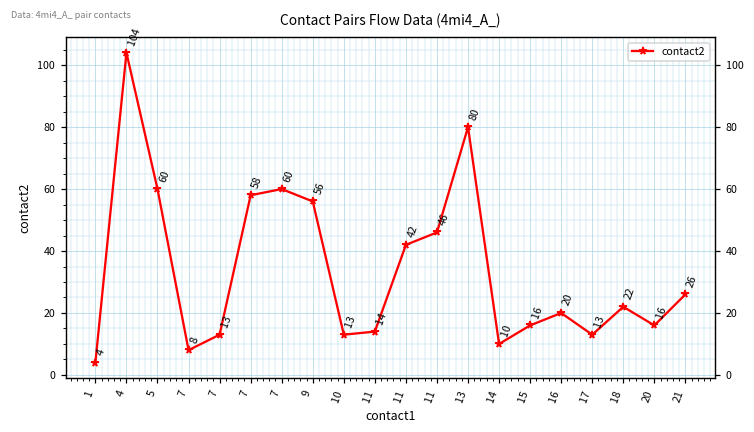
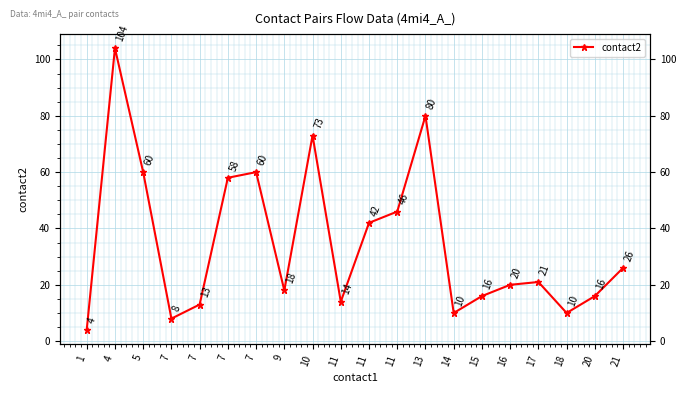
9: 56 -> 18
10: 13 -> 73
17: 13 -> 21
18: 22 -> 10
